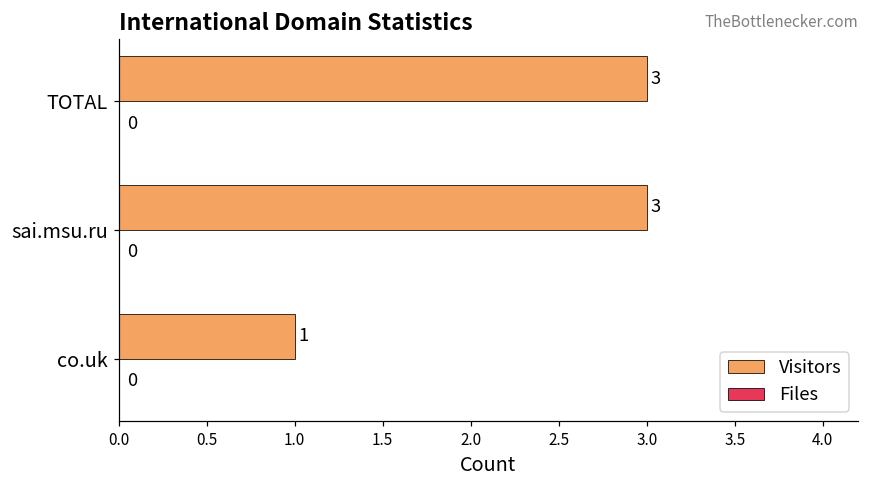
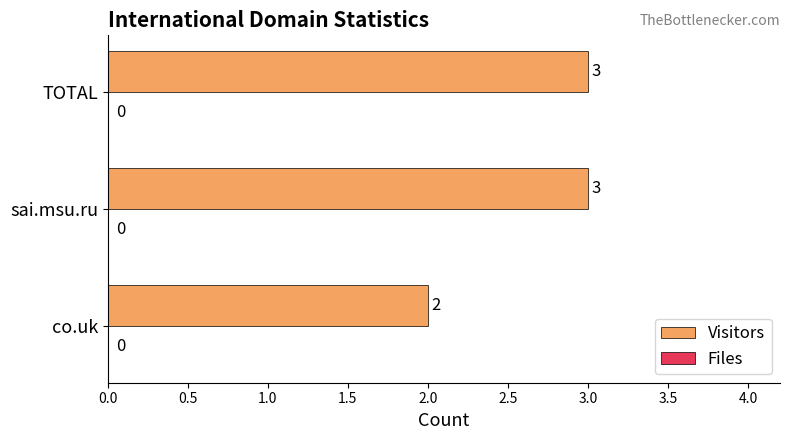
Visitors, co.uk: 1 -> 2
